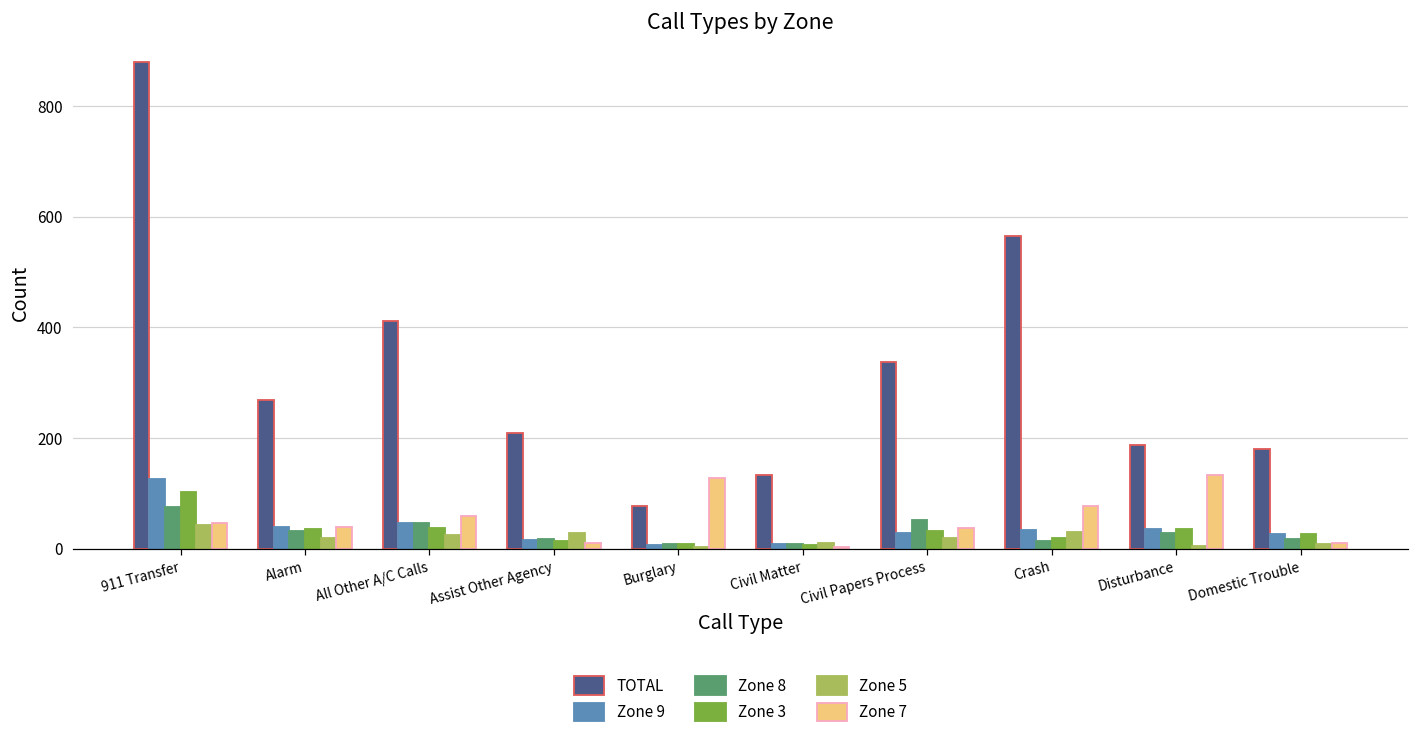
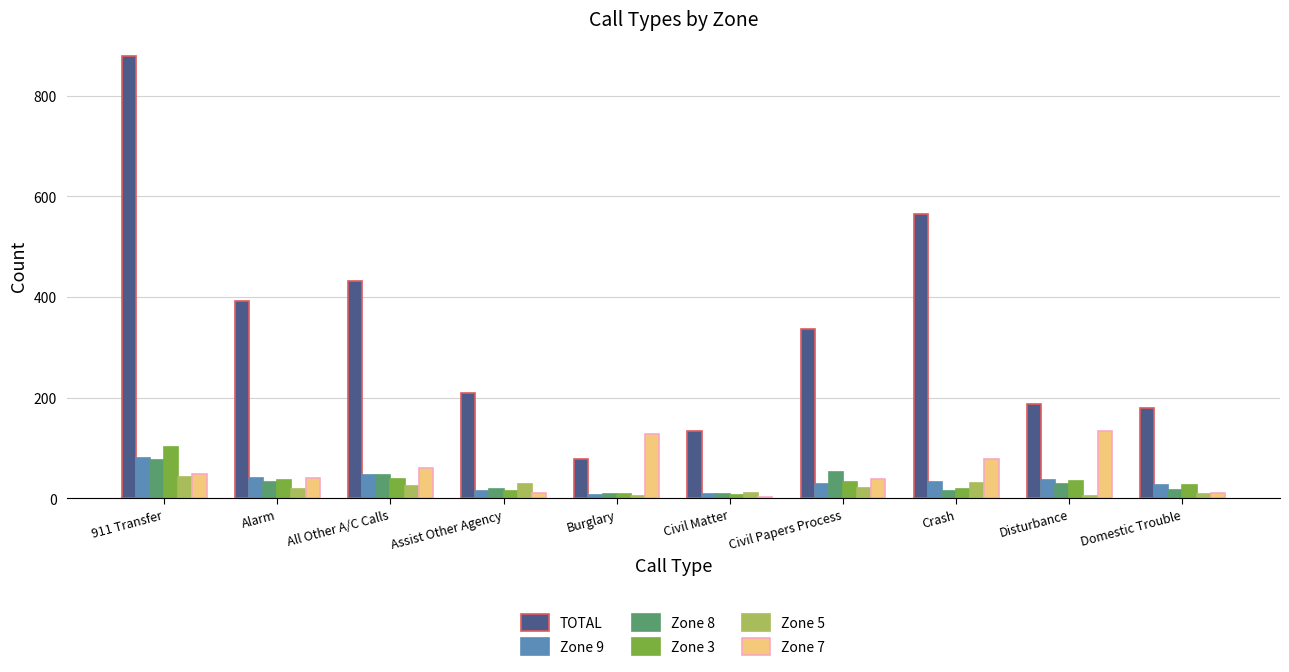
Zone 9, 911 Transfer: 130 -> 80
TOTAL, Alarm: 270 -> 390
TOTAL, All Other A/C Calls: 410 -> 430
